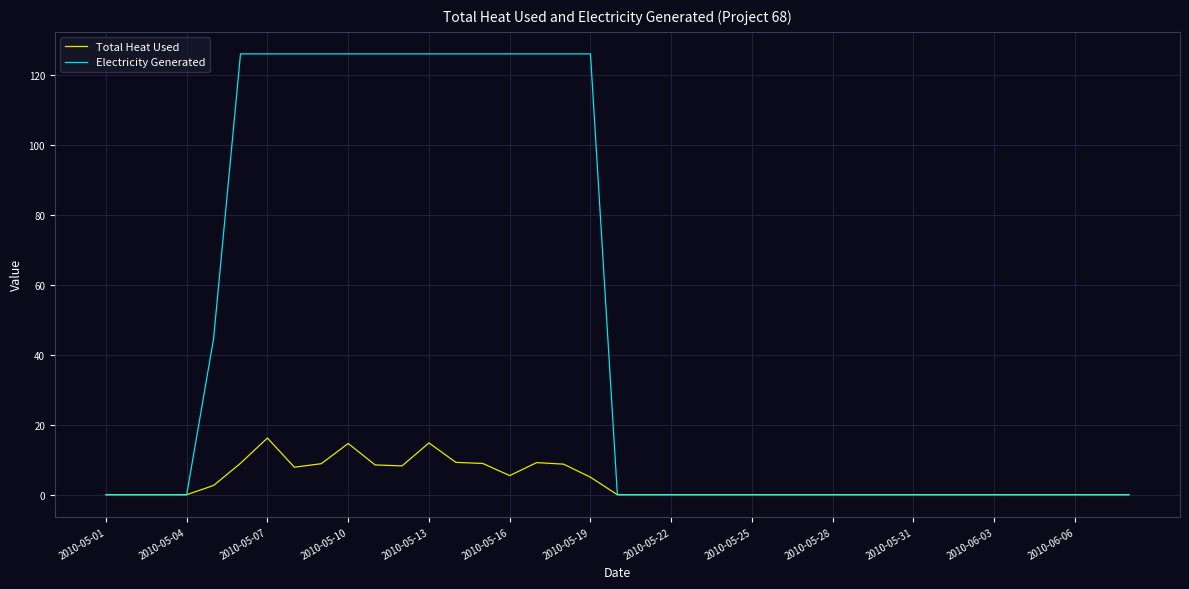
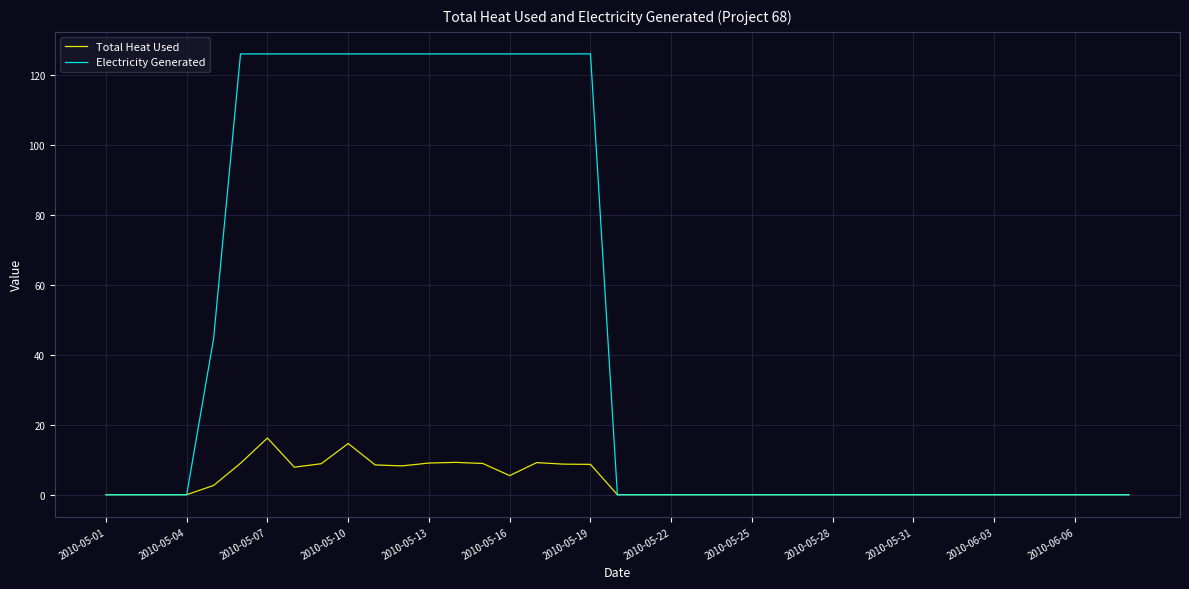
Total Heat Used, 2010-05-13: 15 -> 9
Total Heat Used, 2010-05-19: 5 -> 9
